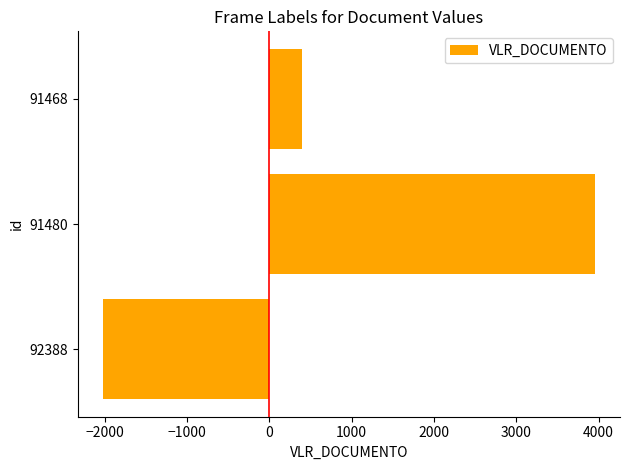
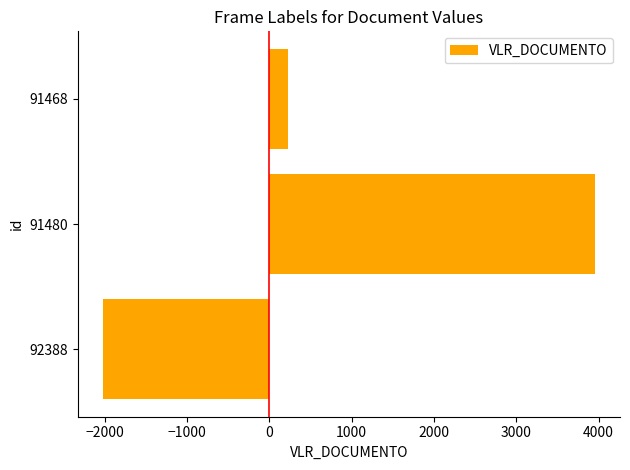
91468: 400 -> 200
